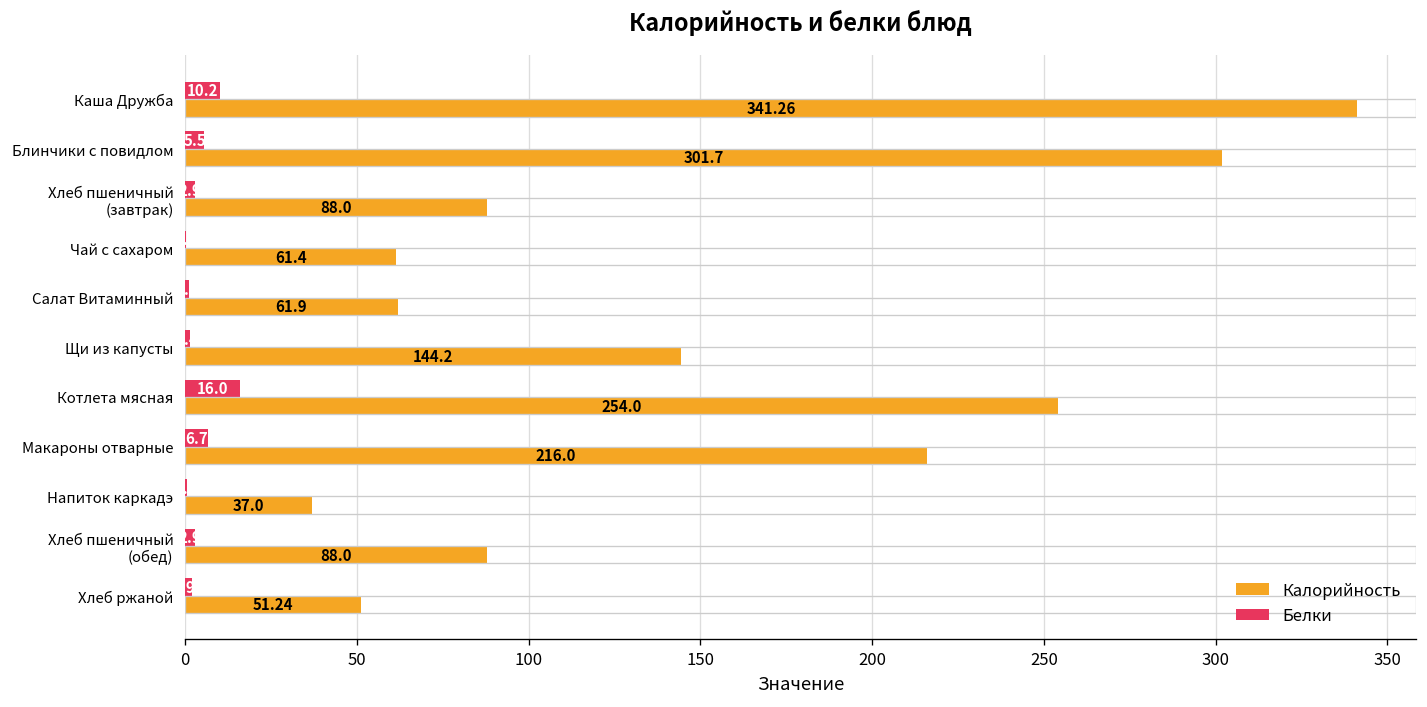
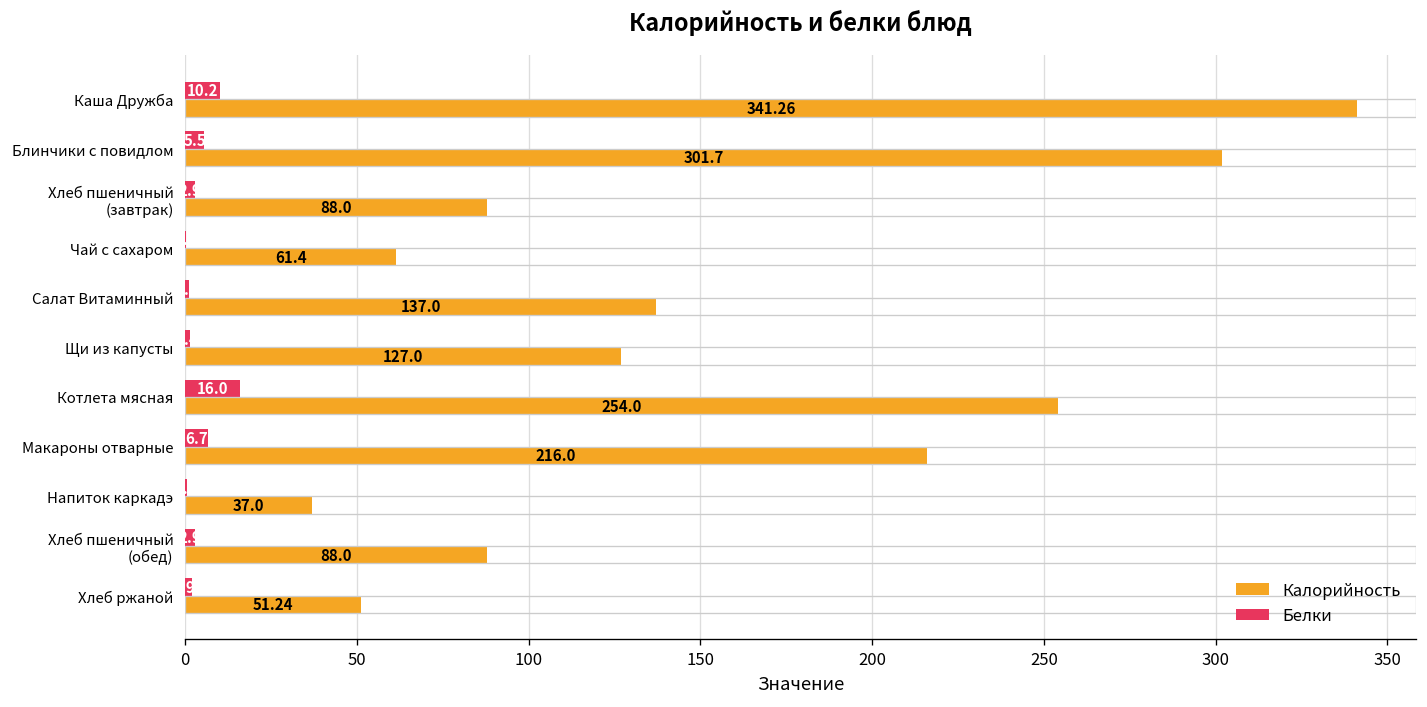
Калорийность, Салат Витаминный: 61.9 -> 137.0
Калорийность, Щи из капусты: 144.2 -> 127.0
